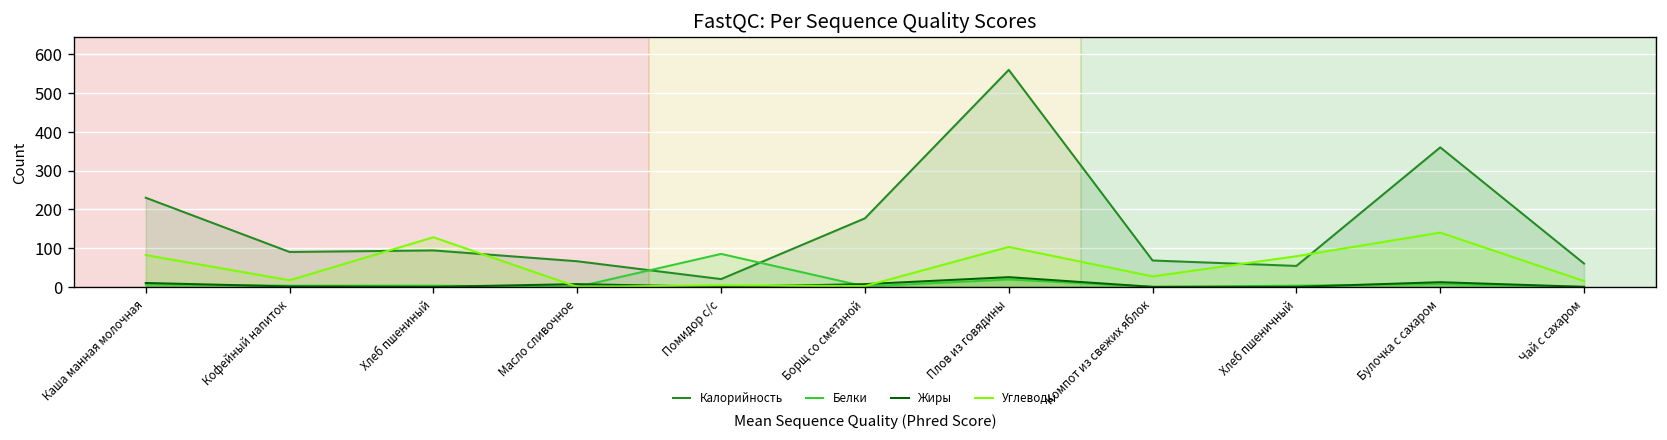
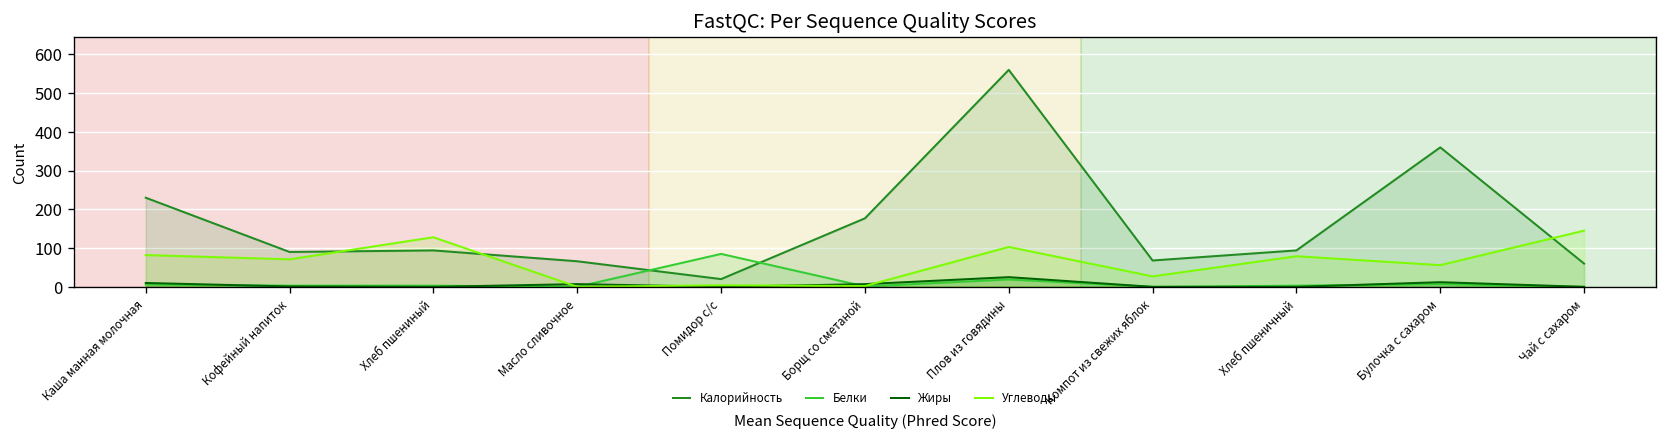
Углеводы, Кофейный напиток: 20 -> 70
Калорийность, Хлеб пшеничный: 50 -> 90
Углеводы, Булочка с сахаром: 140 -> 60
Углеводы, Чай с сахаром: 20 -> 150
